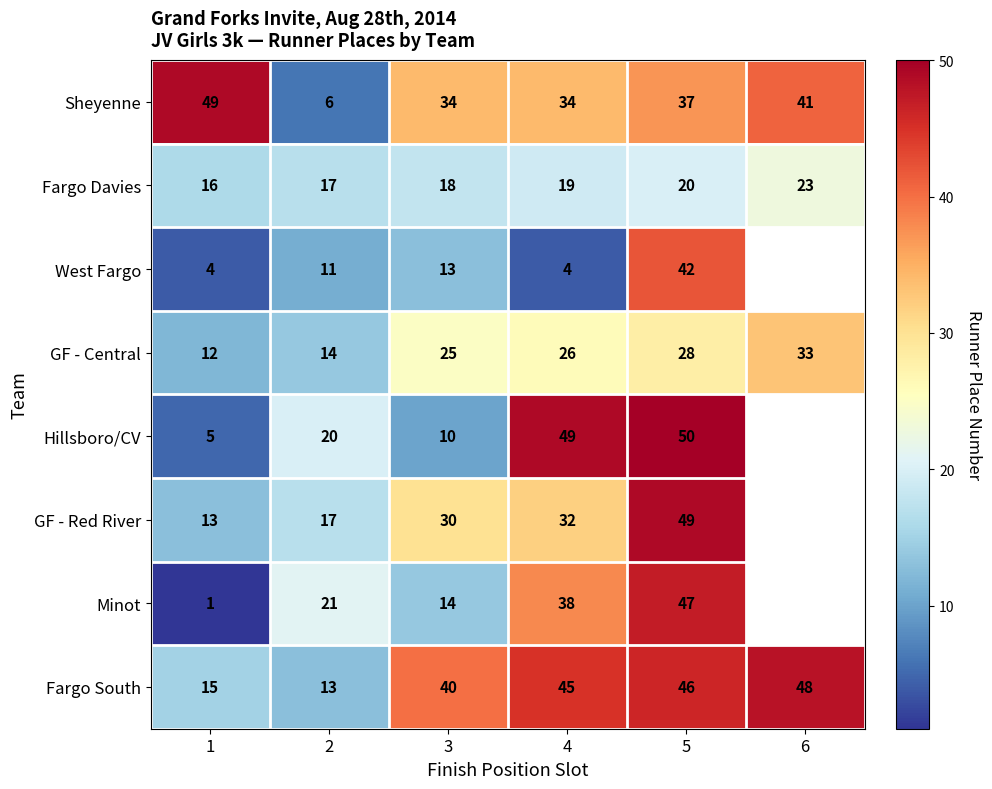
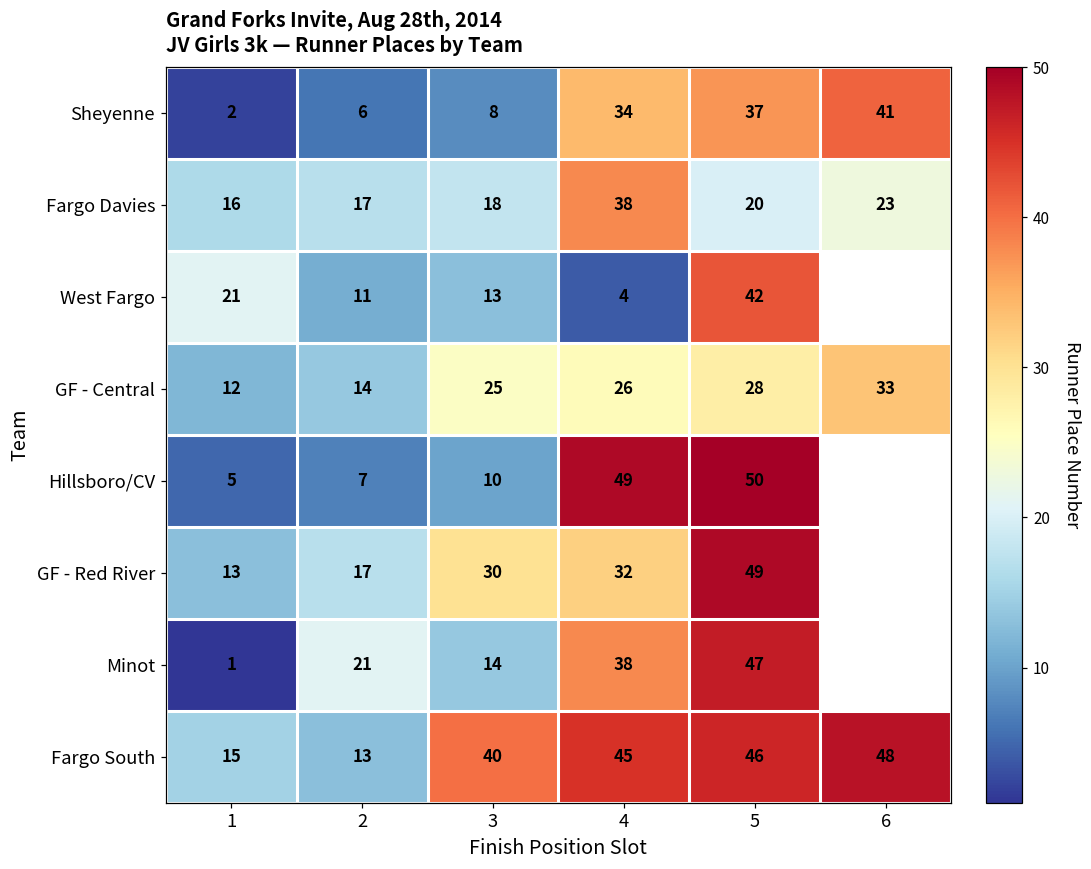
Sheyenne, 1: 49 -> 2
Sheyenne, 3: 34 -> 8
Fargo Davies, 4: 19 -> 38
West Fargo, 1: 4 -> 21
Hillsboro/CV, 2: 20 -> 7
